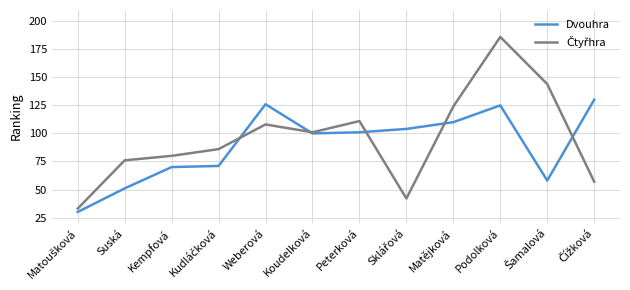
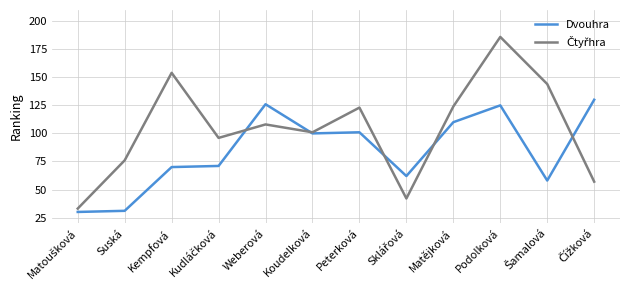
Dvouhra, Suská: 51 -> 31
Čtyřhra, Kempfová: 80 -> 154
Čtyřhra, Kudláčková: 86 -> 96
Čtyřhra, Peterková: 111 -> 123
Dvouhra, Sklářová: 104 -> 62
